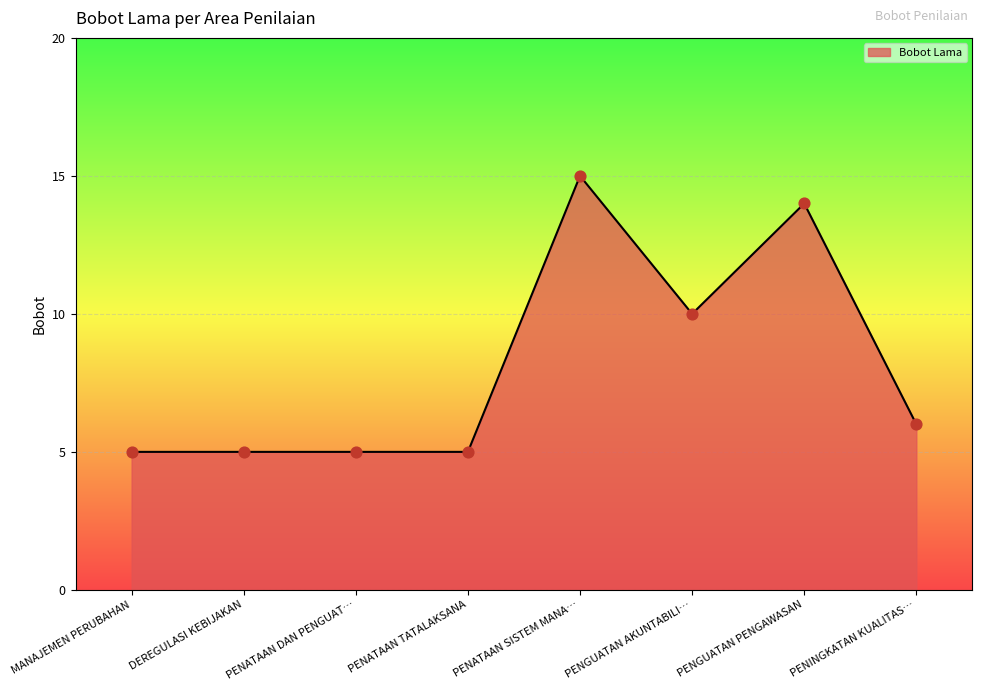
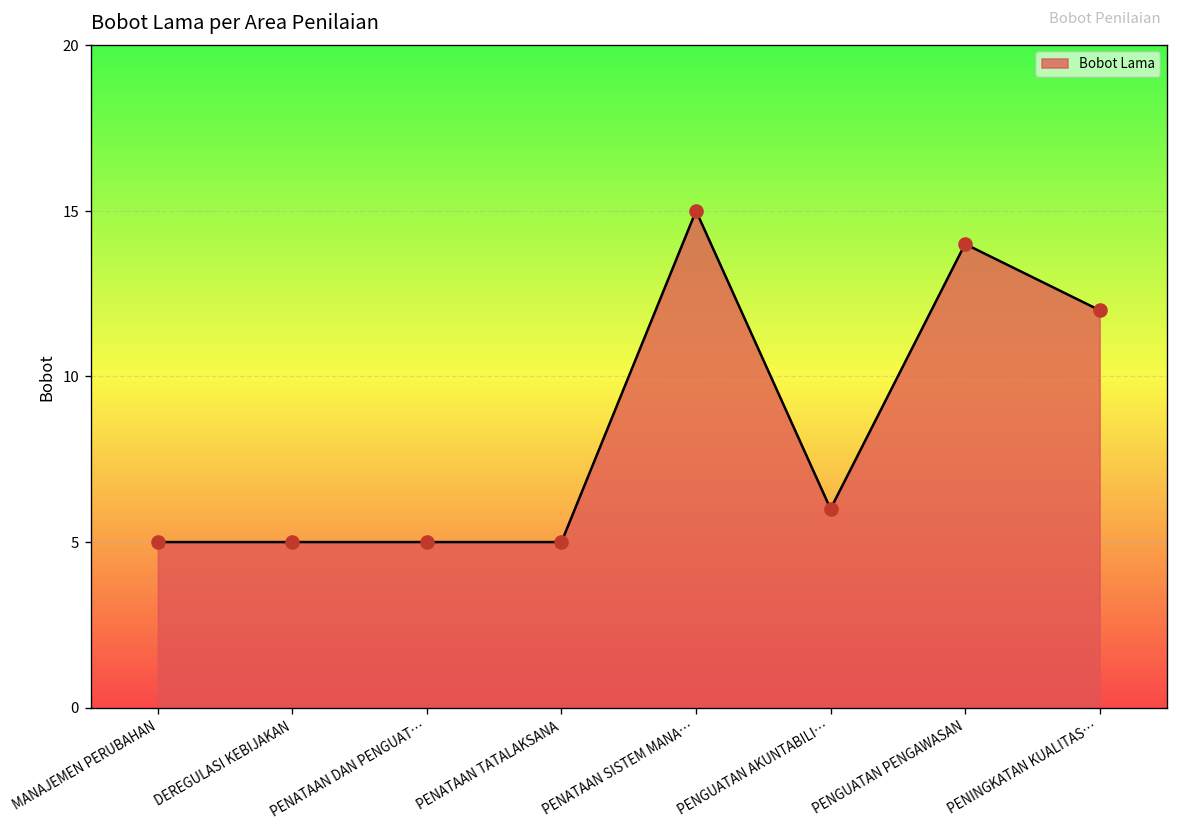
PENGUATAN AKUNTABILI…: 10 -> 6
PENINGKATAN KUALITAS…: 6 -> 12
